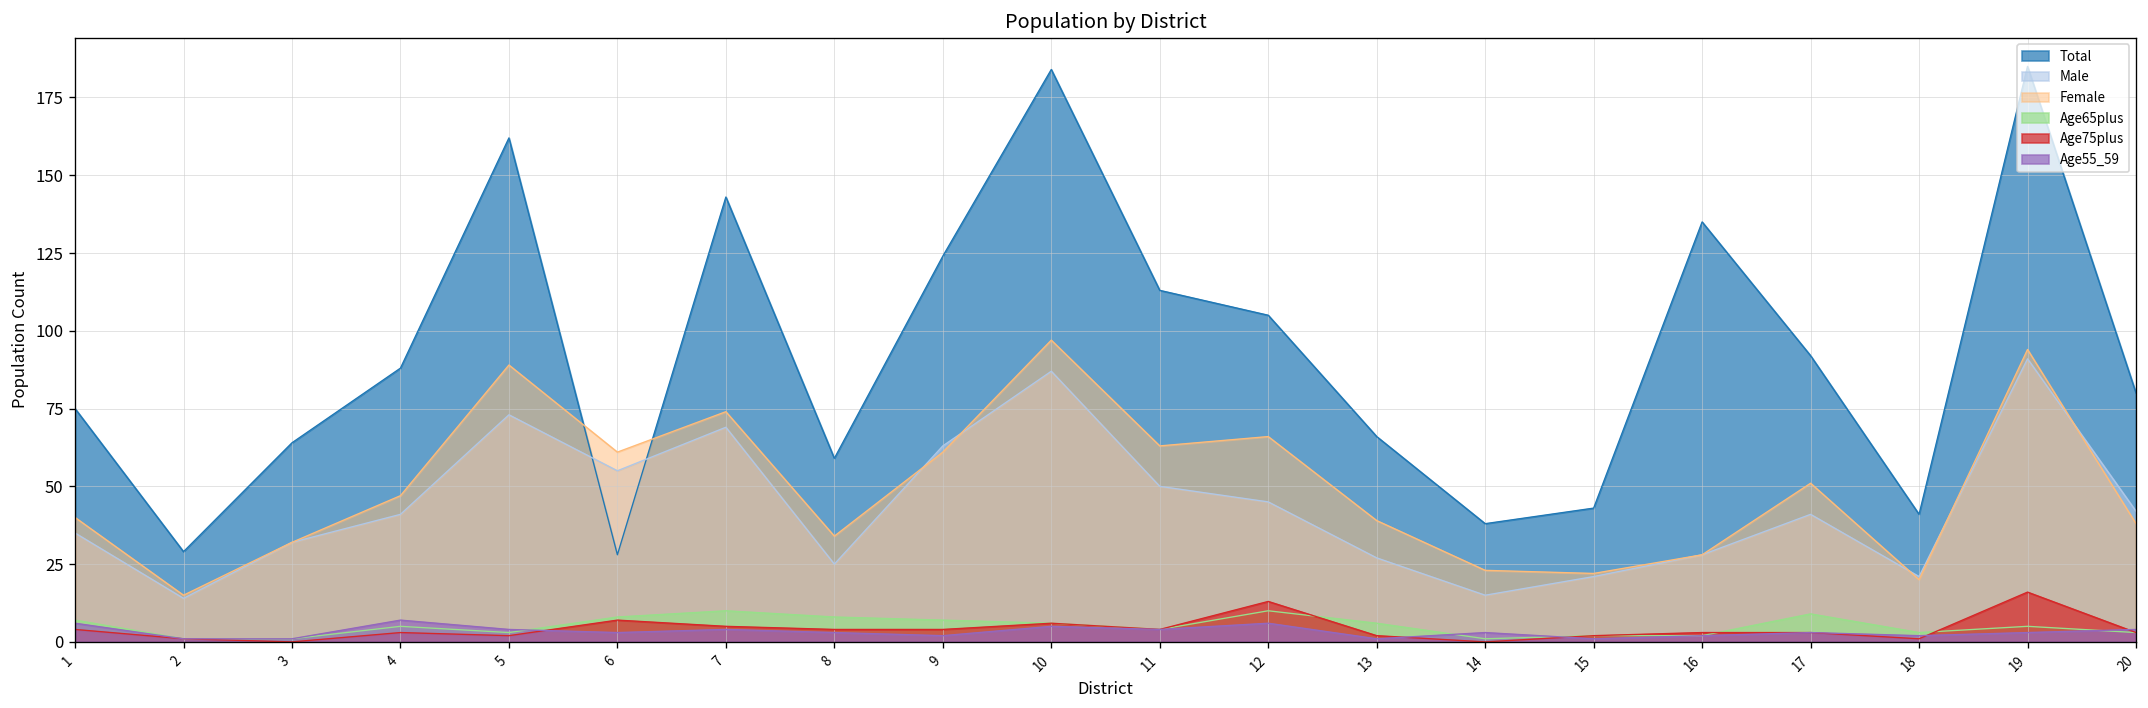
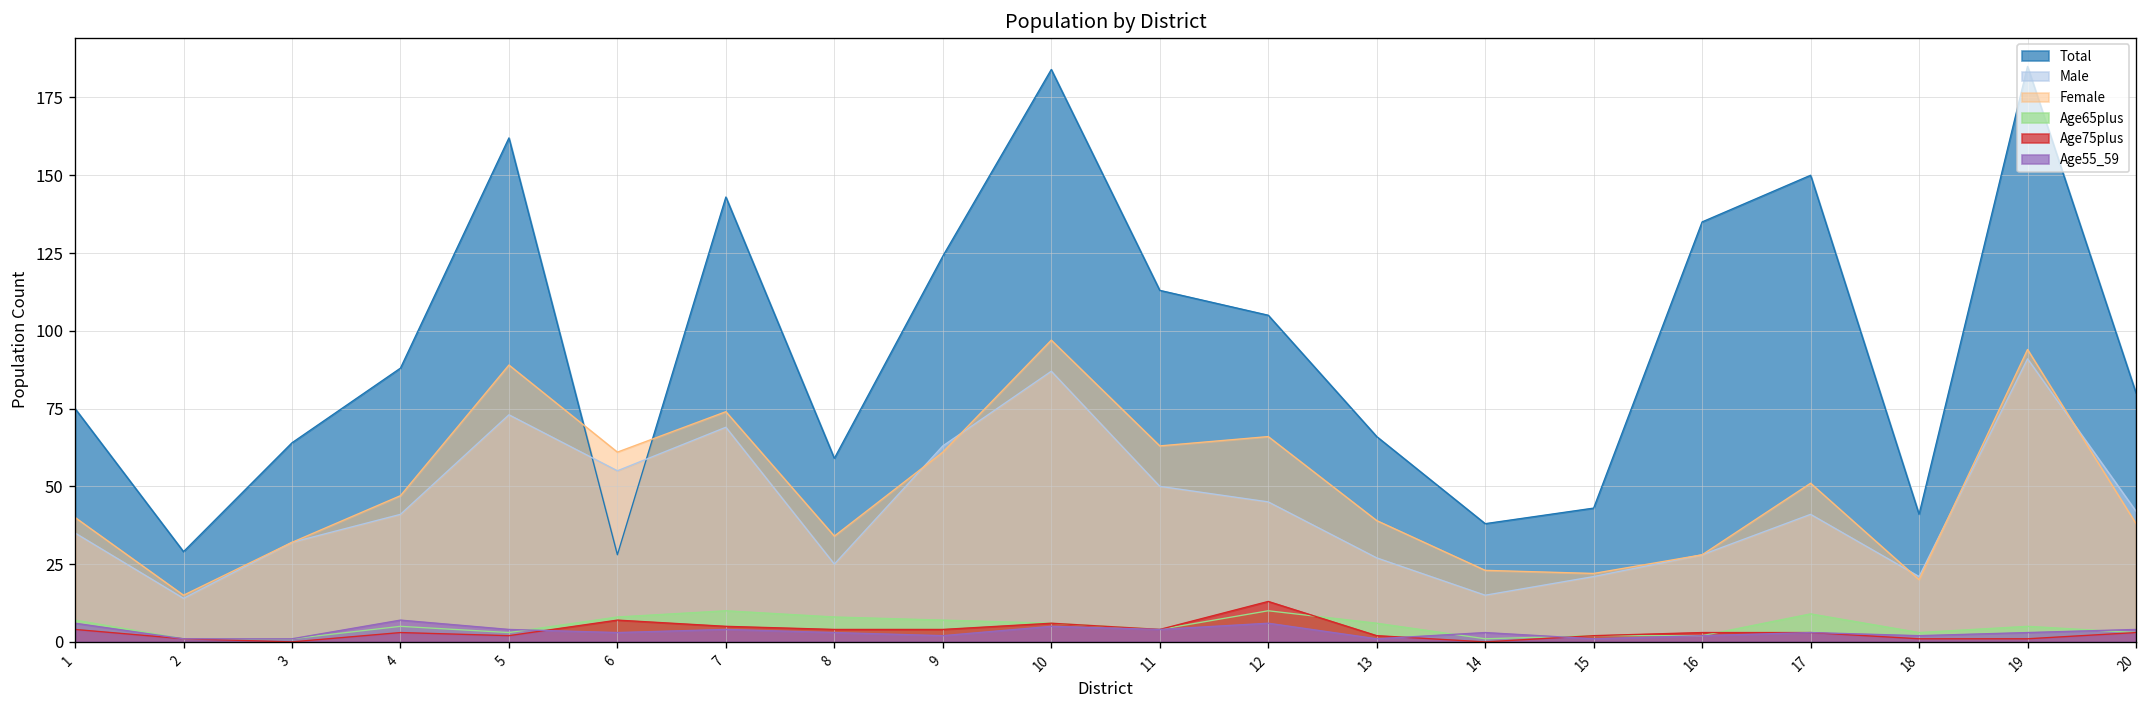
Total, 17: 92 -> 150
Age75plus, 19: 16 -> 1
